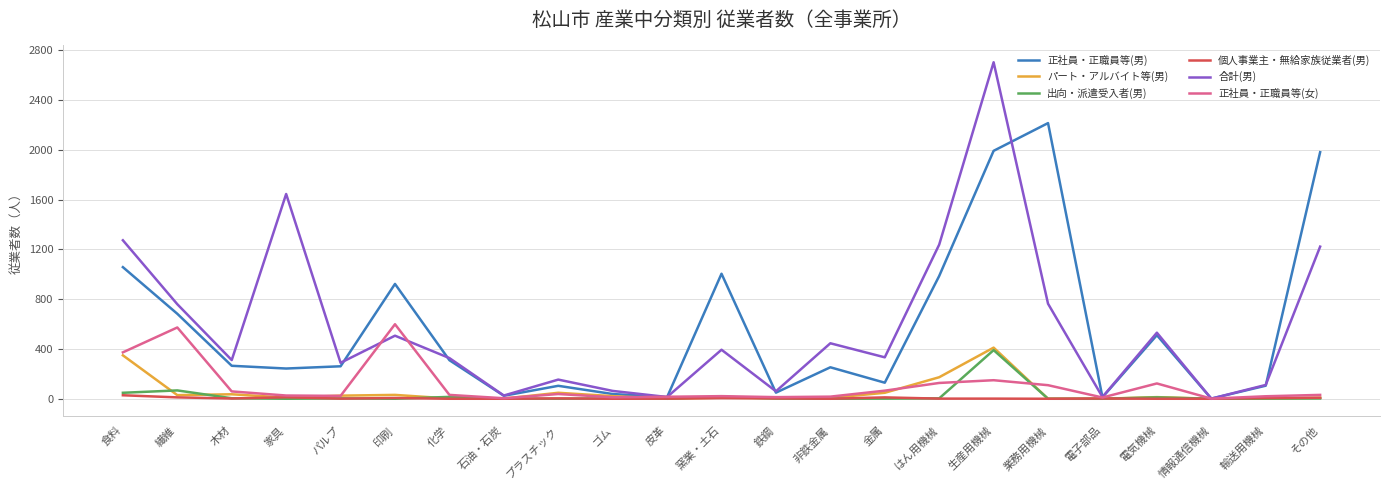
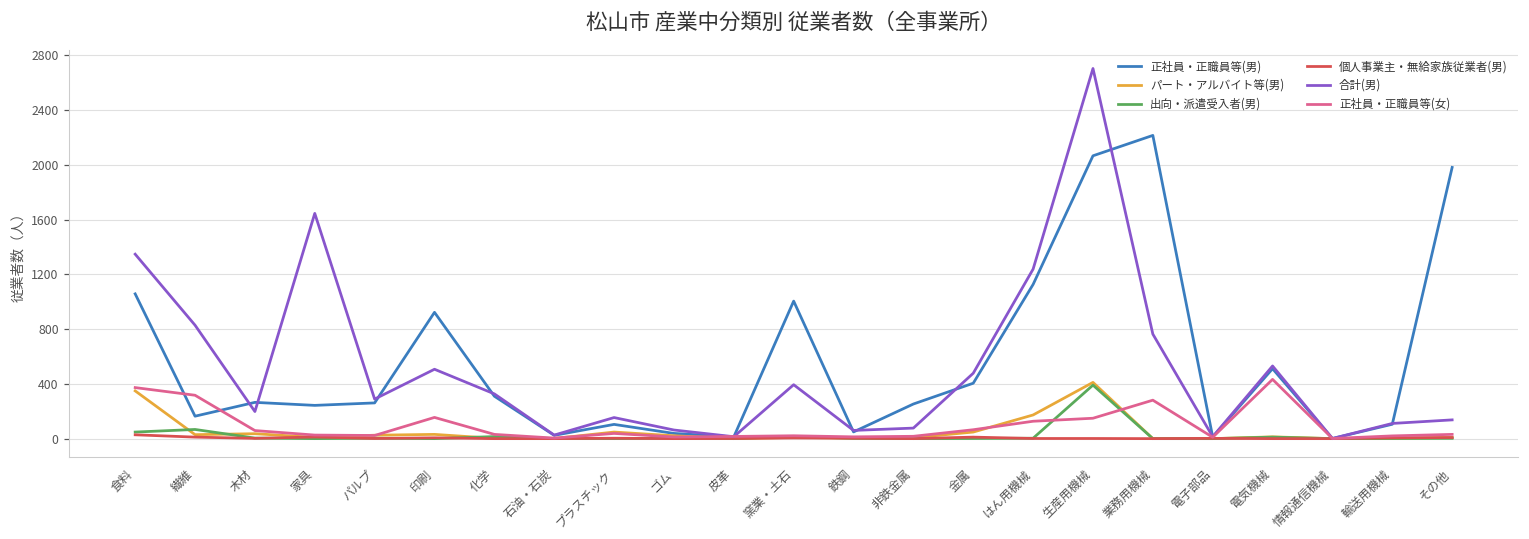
合計(男), 食料: 1270 -> 1350
正社員・正職員等(男), 繊維: 680 -> 160
合計(男), 繊維: 760 -> 830
正社員・正職員等(女), 繊維: 570 -> 320
合計(男), 木材: 310 -> 200
正社員・正職員等(女), 印刷: 600 -> 160
合計(男), 非鉄金属: 450 -> 80
正社員・正職員等(男), 金属: 130 -> 410
合計(男), 金属: 330 -> 480
正社員・正職員等(男), はん用機械: 990 -> 1130
正社員・正職員等(男), 生産用機械: 1990 -> 2070
正社員・正職員等(女), 業務用機械: 110 -> 280
正社員・正職員等(女), 電気機械: 120 -> 430
合計(男), その他: 1220 -> 140
